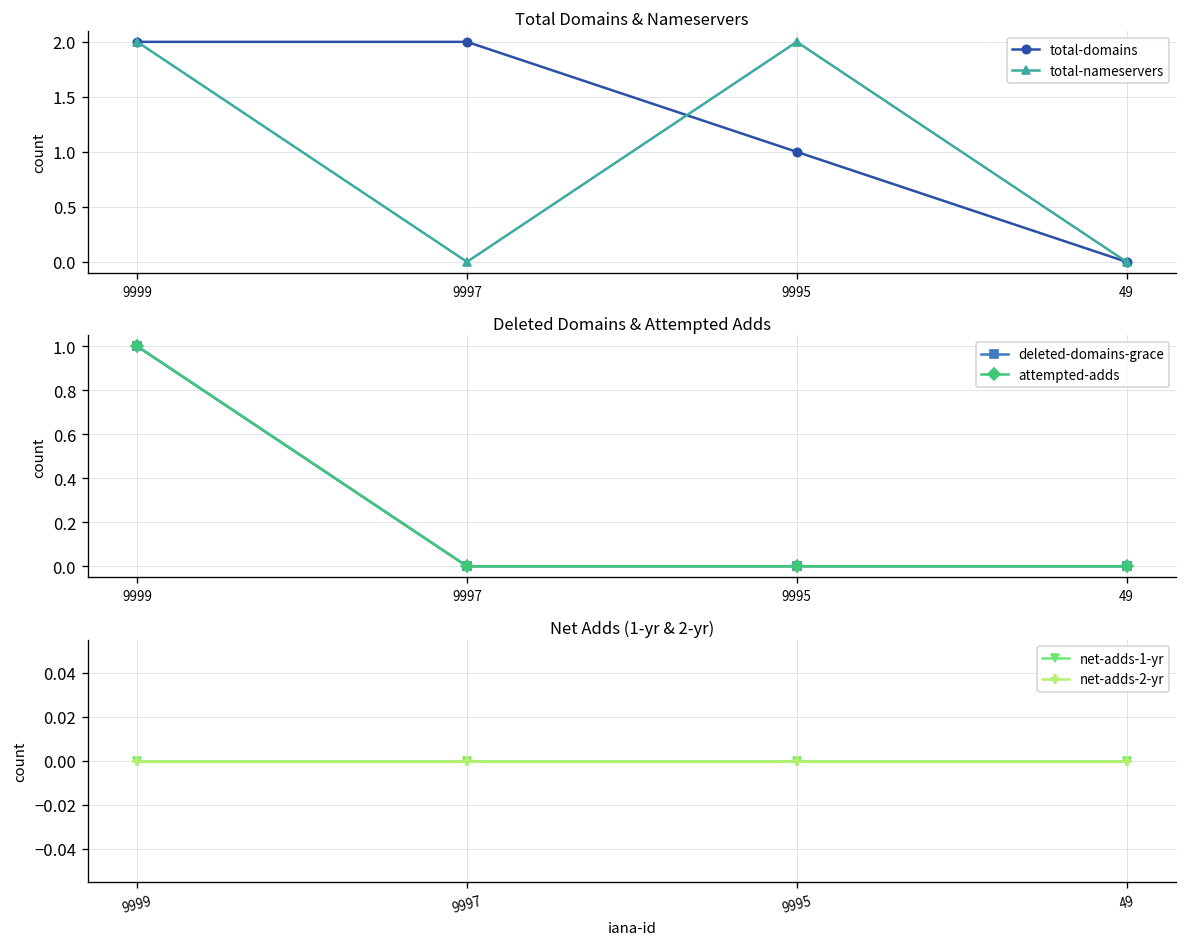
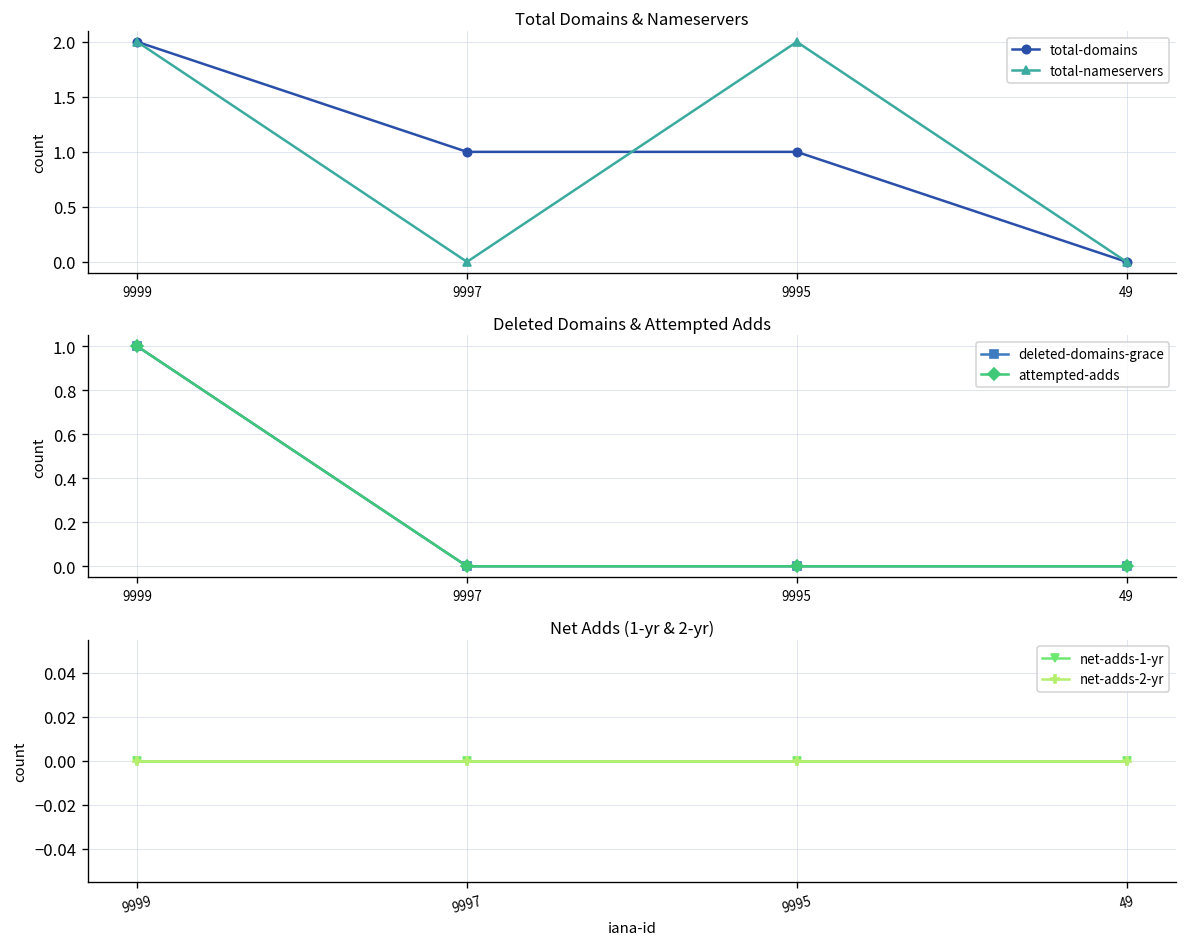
Total Domains & Nameservers, total-domains, 9997: 2 -> 1
